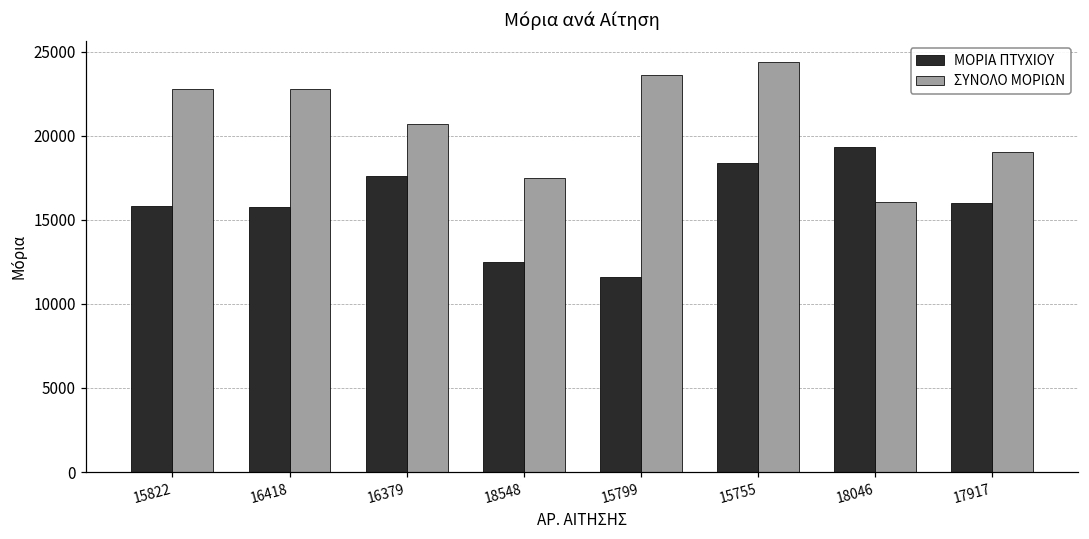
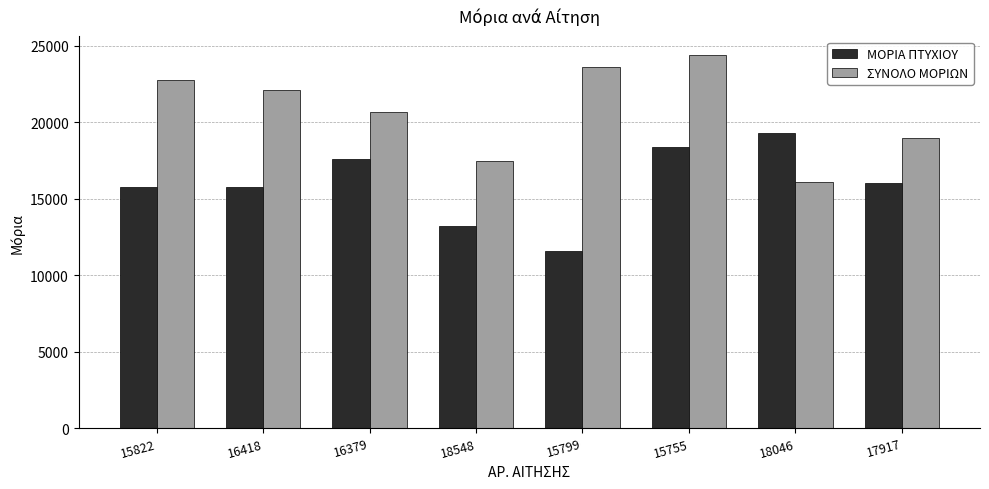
ΣΥΝΟΛΟ ΜΟΡΙΩΝ, 16418: 22800 -> 22100
ΜΟΡΙΑ ΠΤΥΧΙΟΥ, 18548: 12500 -> 13200
